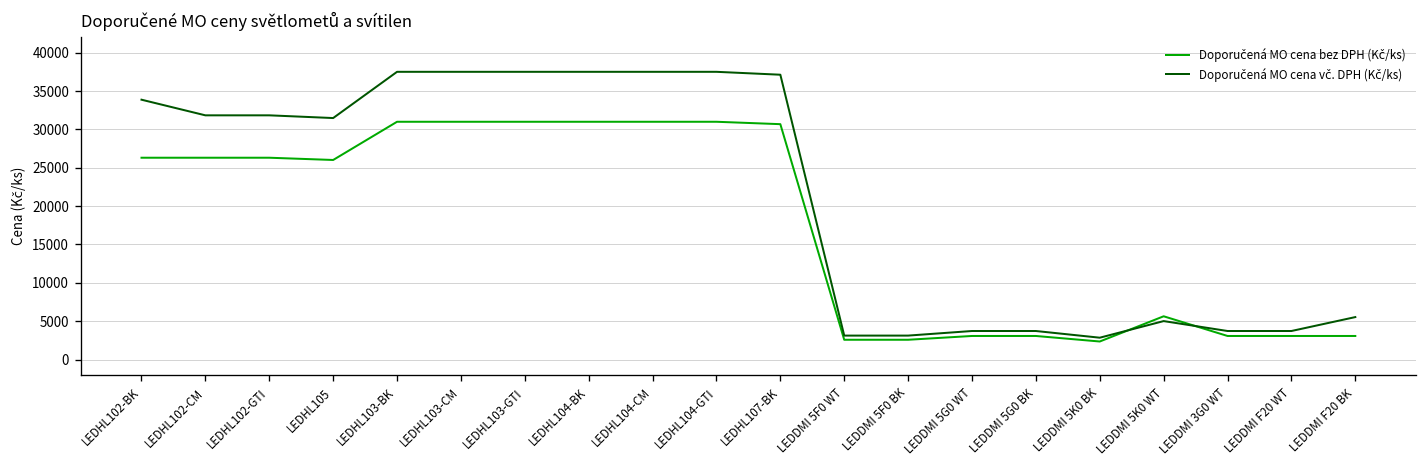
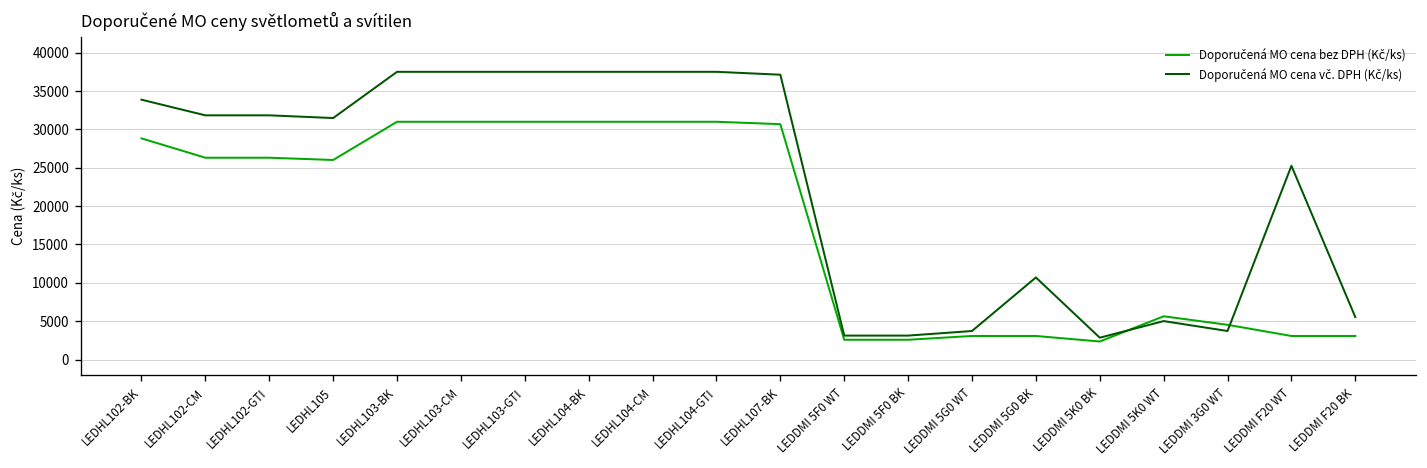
Doporučená MO cena bez DPH (Kč/ks), LEDHL102-BK: 26000 -> 29000
Doporučená MO cena vč. DPH (Kč/ks), LEDDMI 5G0 BK: 4000 -> 11000
Doporučená MO cena bez DPH (Kč/ks), LEDDMI 3G0 WT: 3000 -> 5000
Doporučená MO cena vč. DPH (Kč/ks), LEDDMI F20 WT: 4000 -> 25000
